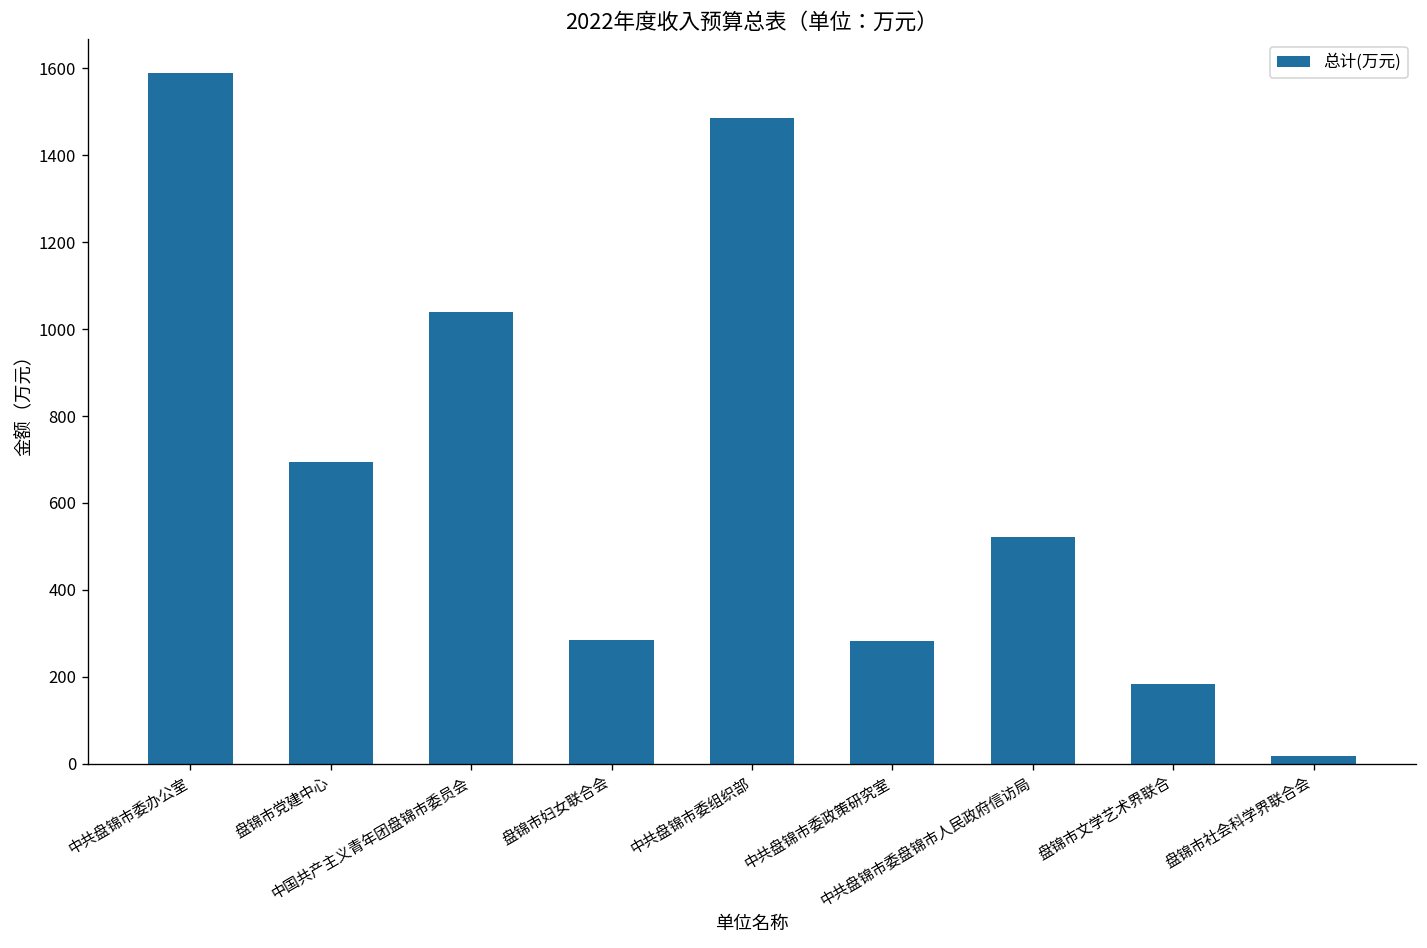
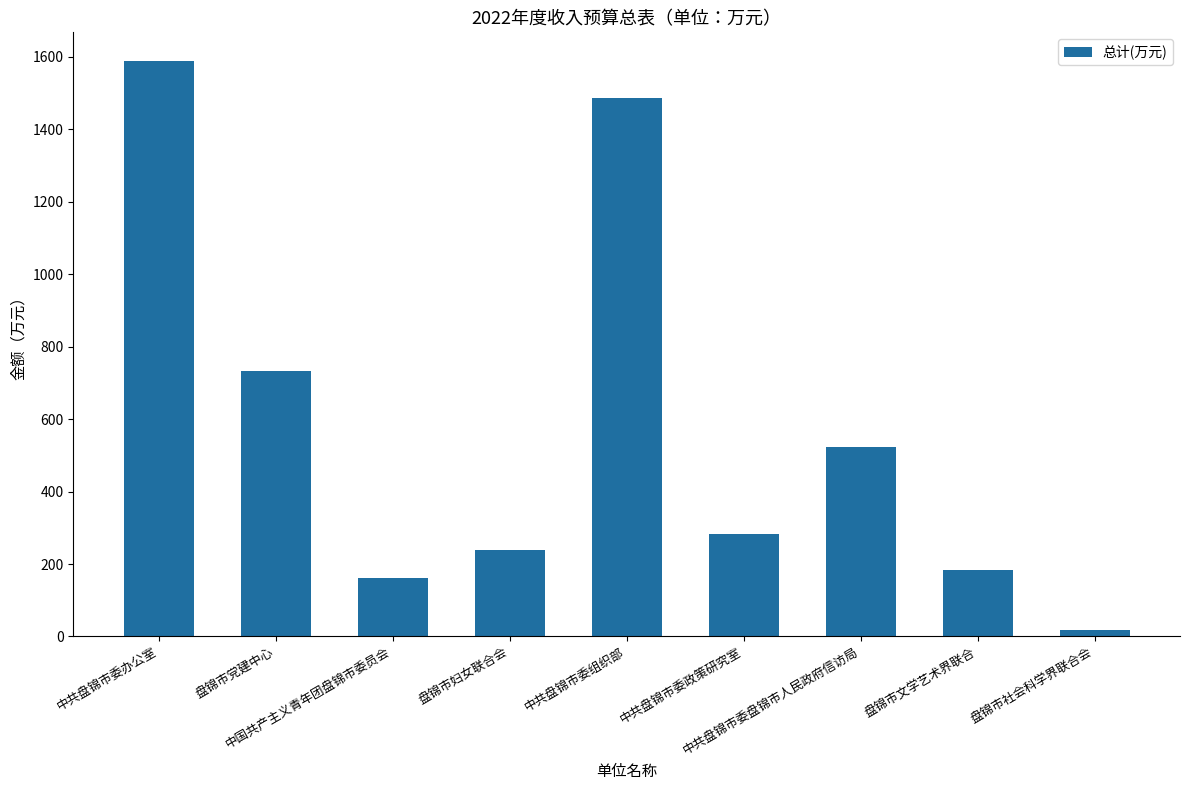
盘锦市党建中心: 690 -> 730
中国共产主义青年团盘锦市委员会: 1040 -> 160
盘锦市妇女联合会: 280 -> 240
